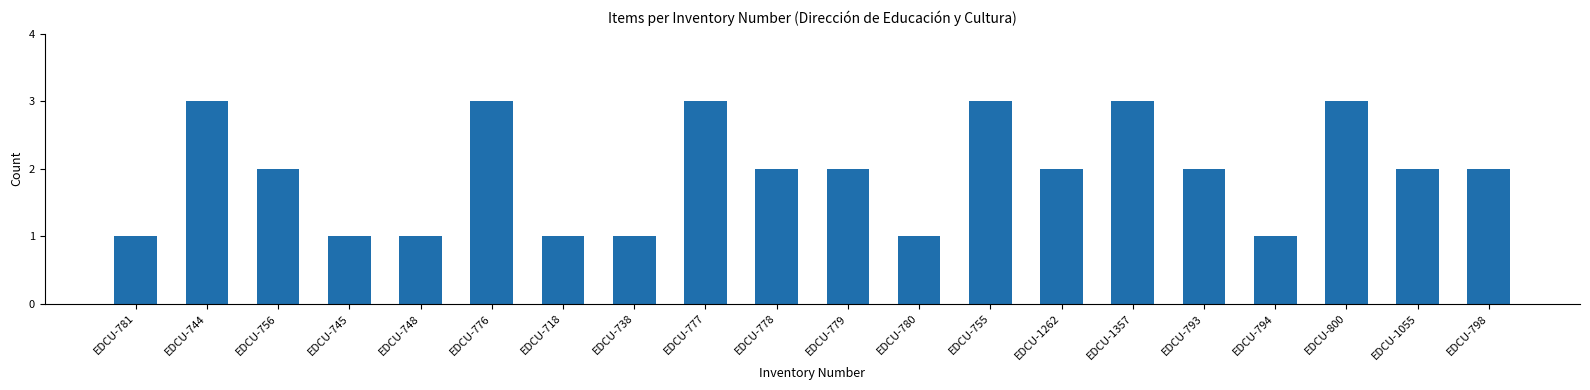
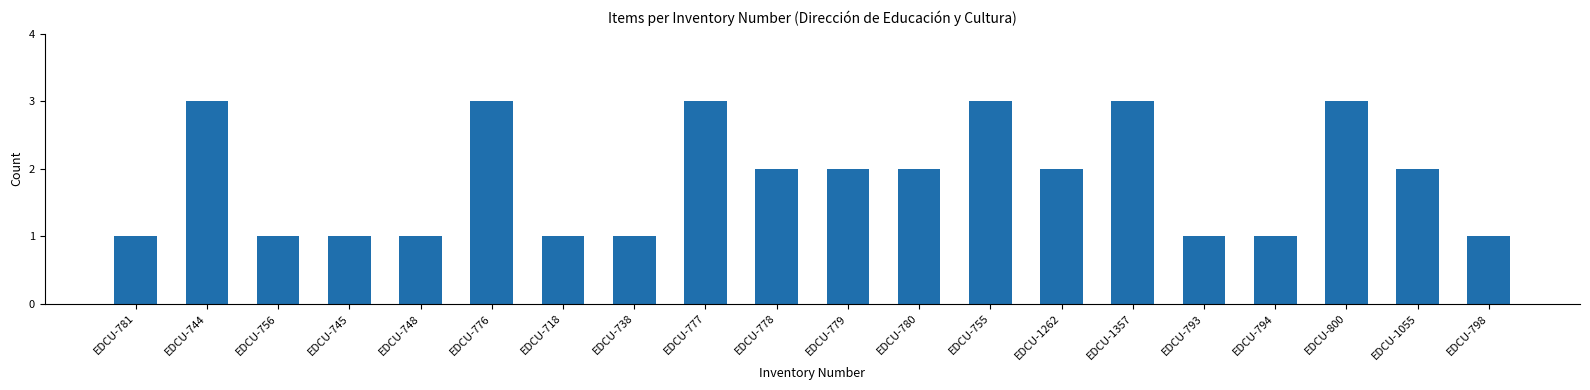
EDCU-756: 2 -> 1
EDCU-780: 1 -> 2
EDCU-793: 2 -> 1
EDCU-798: 2 -> 1
